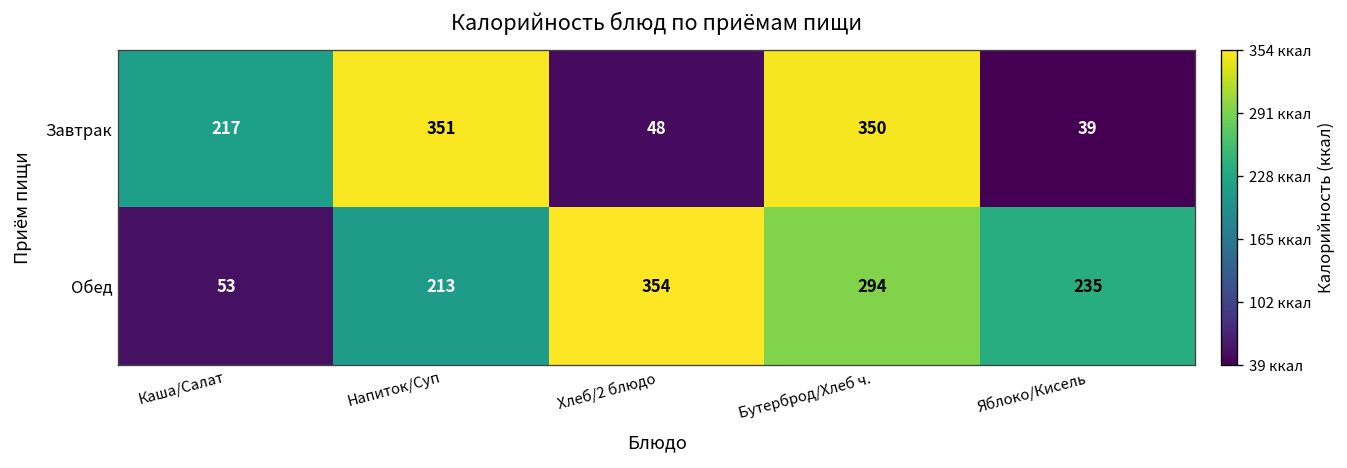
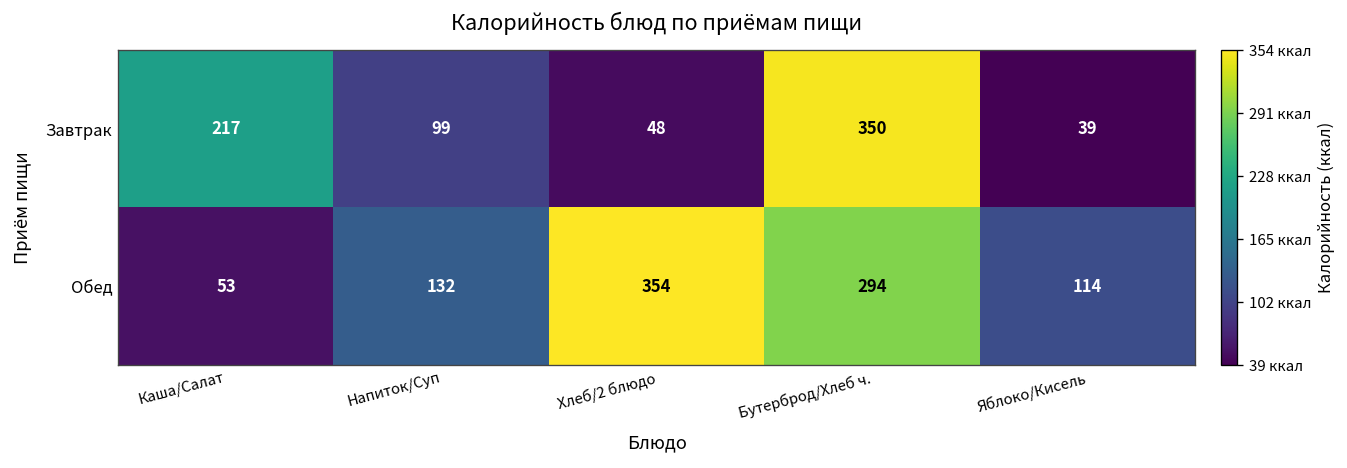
Завтрак, Напиток/Суп: 351 -> 99
Обед, Напиток/Суп: 213 -> 132
Обед, Яблоко/Кисель: 235 -> 114
